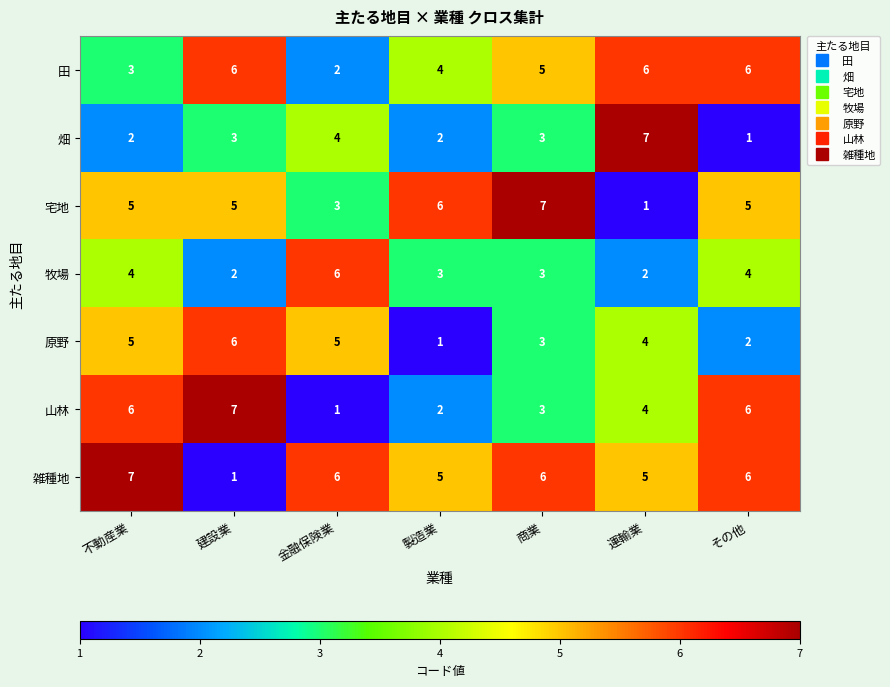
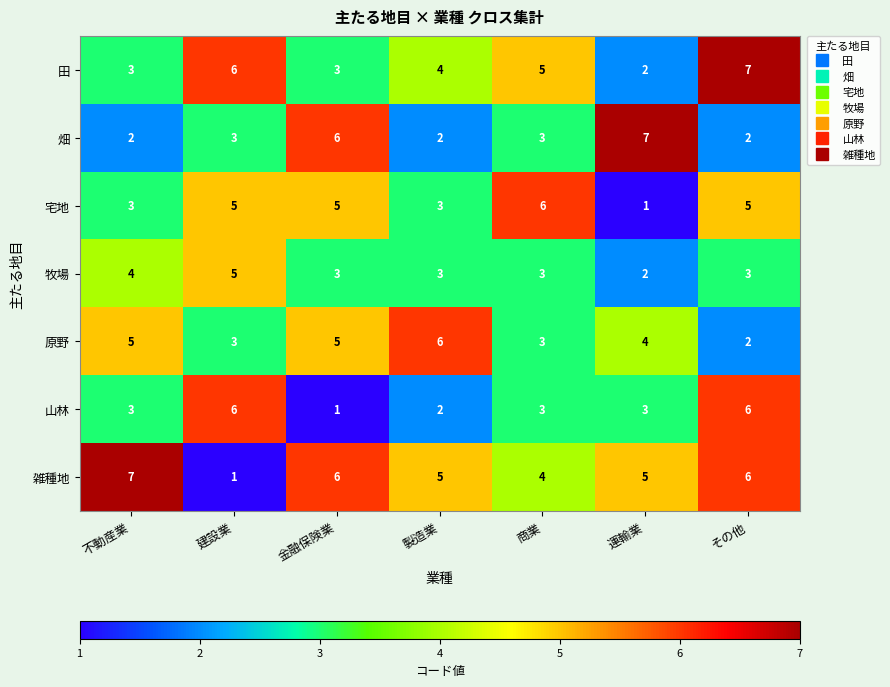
田, 金融保険業: 2 -> 3
田, 運輸業: 6 -> 2
田, その他: 6 -> 7
畑, 金融保険業: 4 -> 6
畑, その他: 1 -> 2
宅地, 不動産業: 5 -> 3
宅地, 金融保険業: 3 -> 5
宅地, 製造業: 6 -> 3
宅地, 商業: 7 -> 6
牧場, 建設業: 2 -> 5
牧場, 金融保険業: 6 -> 3
牧場, その他: 4 -> 3
原野, 建設業: 6 -> 3
原野, 製造業: 1 -> 6
山林, 不動産業: 6 -> 3
山林, 建設業: 7 -> 6
山林, 運輸業: 4 -> 3
雑種地, 商業: 6 -> 4
